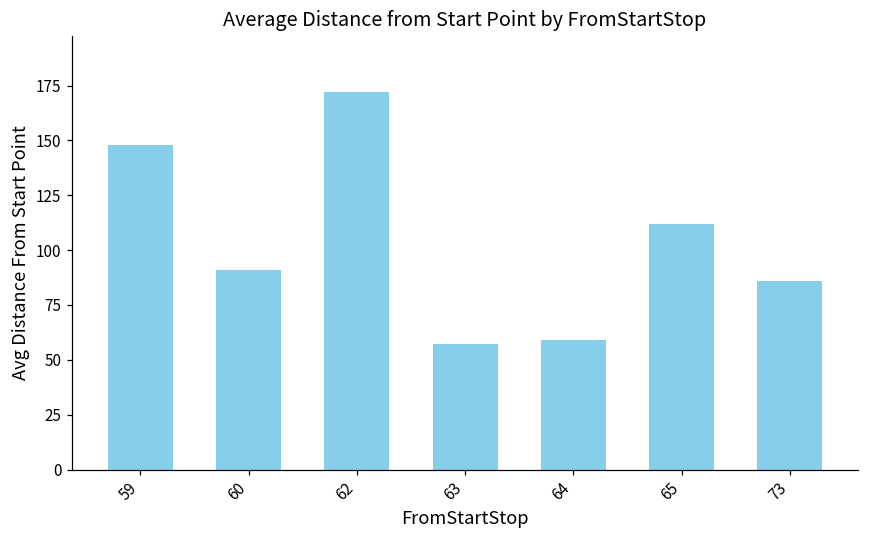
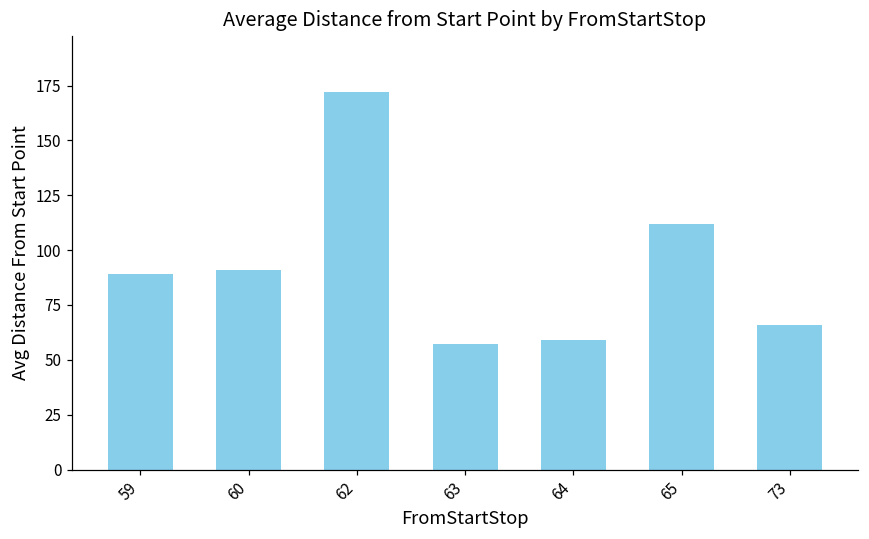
59: 148 -> 89
73: 86 -> 66
